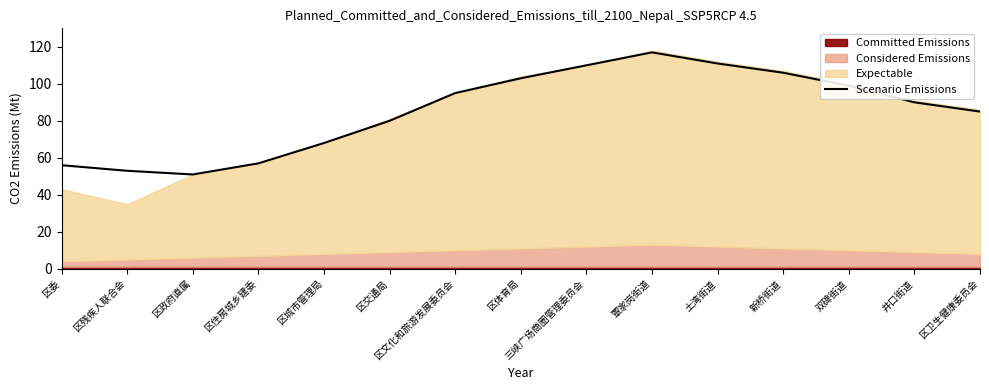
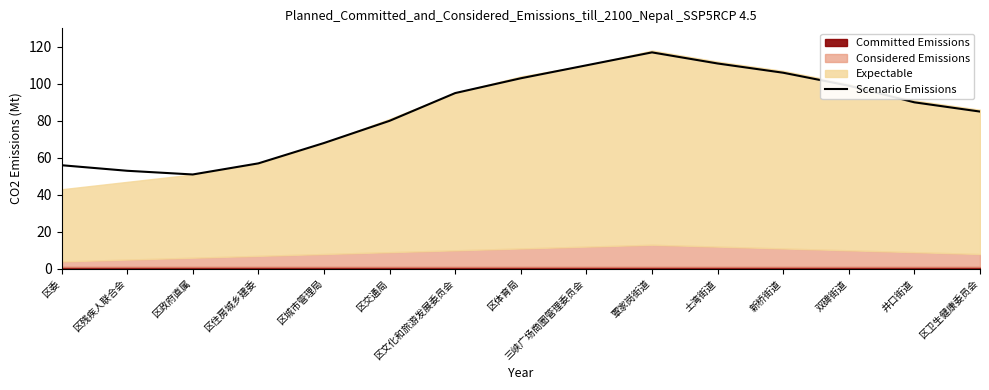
Expectable, 区残疾人联合会: 30 -> 42
